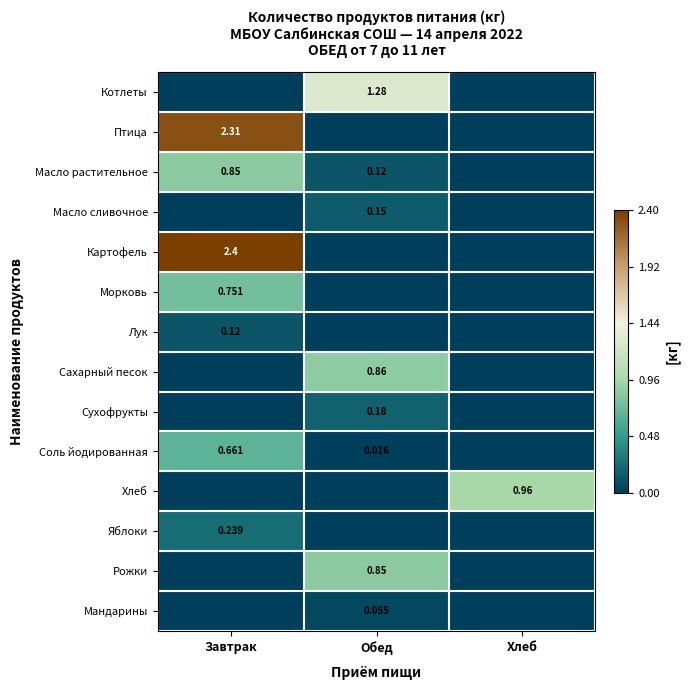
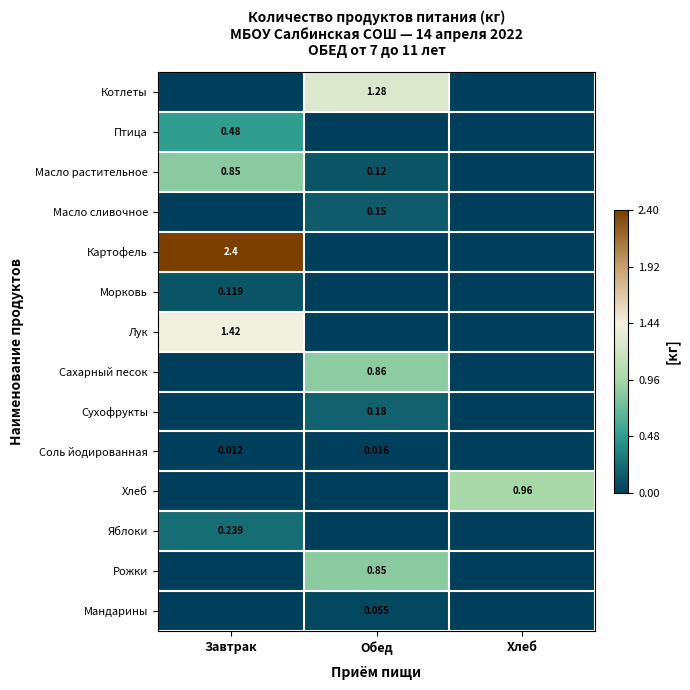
Птица, Завтрак: 2.31 -> 0.48
Морковь, Завтрак: 0.751 -> 0.119
Лук, Завтрак: 0.12 -> 1.42
Соль йодированная, Завтрак: 0.661 -> 0.012
